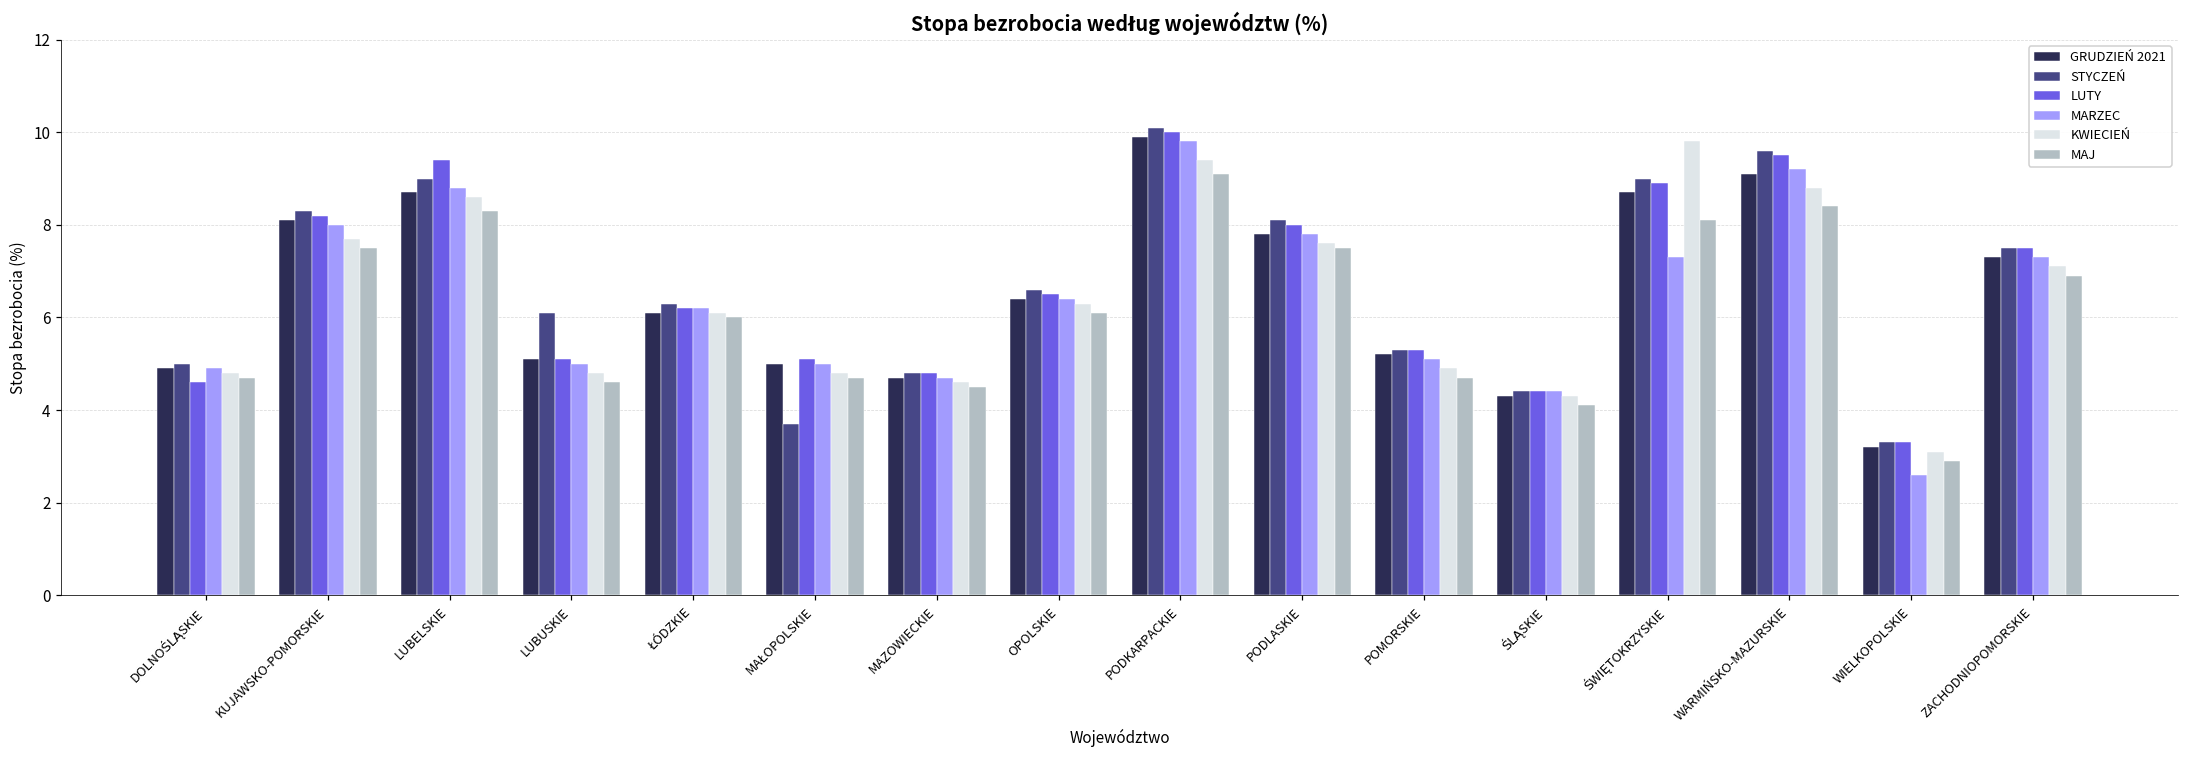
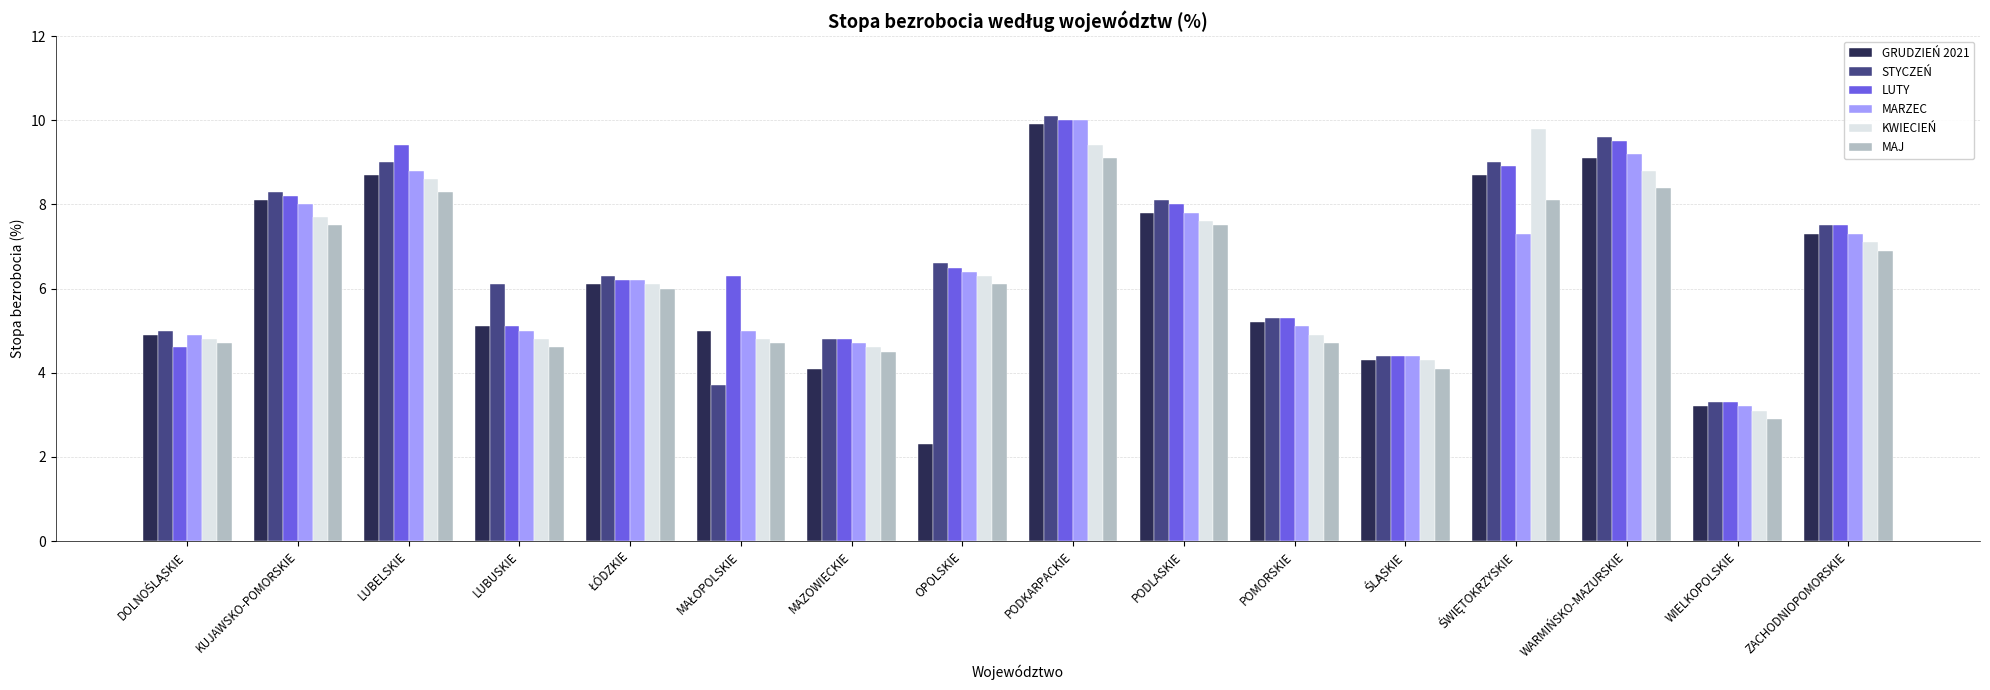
LUTY, MAŁOPOLSKIE: 5.1 -> 6.3
GRUDZIEŃ 2021, MAZOWIECKIE: 4.7 -> 4.1
GRUDZIEŃ 2021, OPOLSKIE: 6.4 -> 2.3
MARZEC, PODKARPACKIE: 9.8 -> 10.0
MARZEC, WIELKOPOLSKIE: 2.6 -> 3.2
